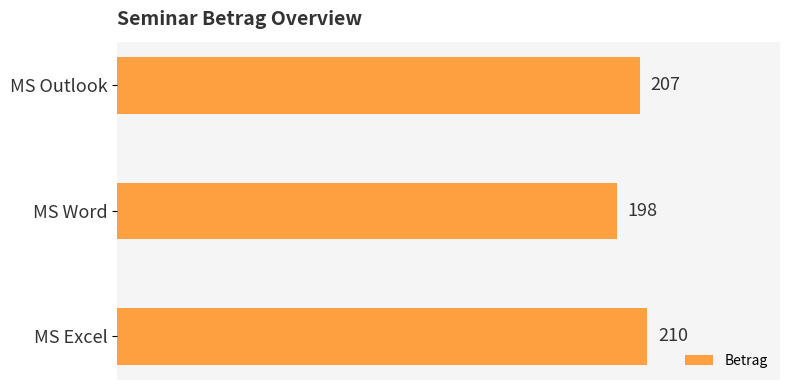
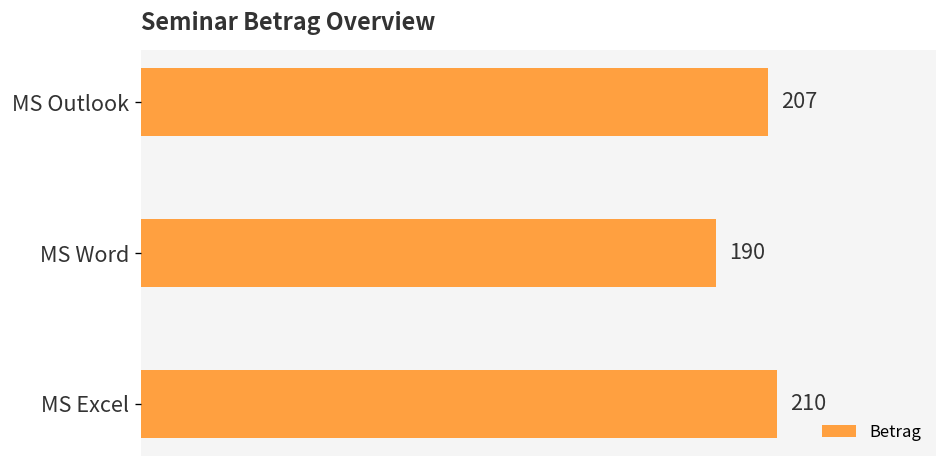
MS Word: 198 -> 190
